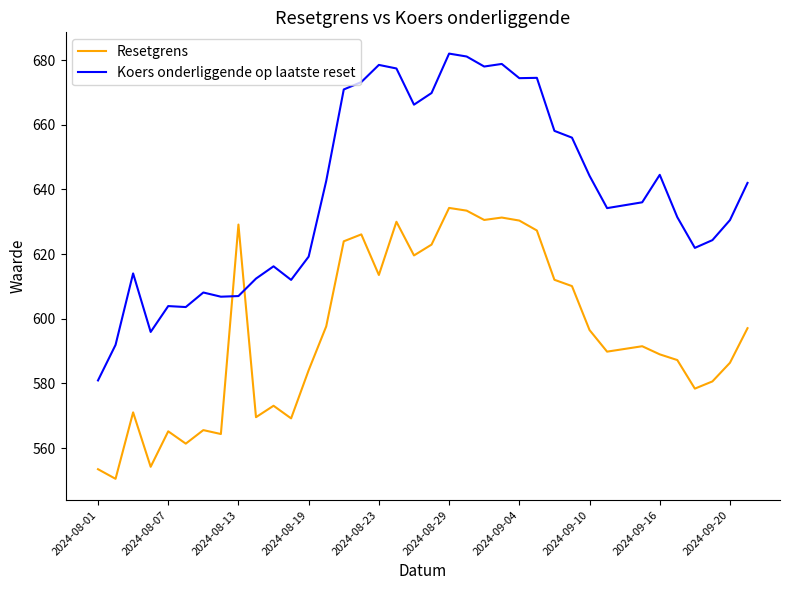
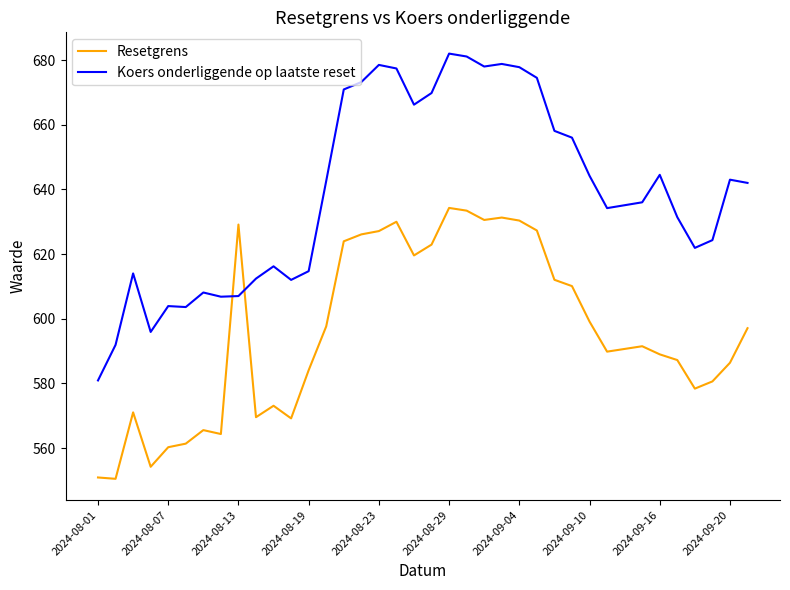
Resetgrens, 2024-08-01: 553 -> 551
Resetgrens, 2024-08-07: 565 -> 560
Koers onderliggende op laatste reset, 2024-08-19: 619 -> 615
Resetgrens, 2024-08-23: 614 -> 627
Koers onderliggende op laatste reset, 2024-09-04: 674 -> 678
Resetgrens, 2024-09-10: 596 -> 599
Koers onderliggende op laatste reset, 2024-09-20: 631 -> 643
